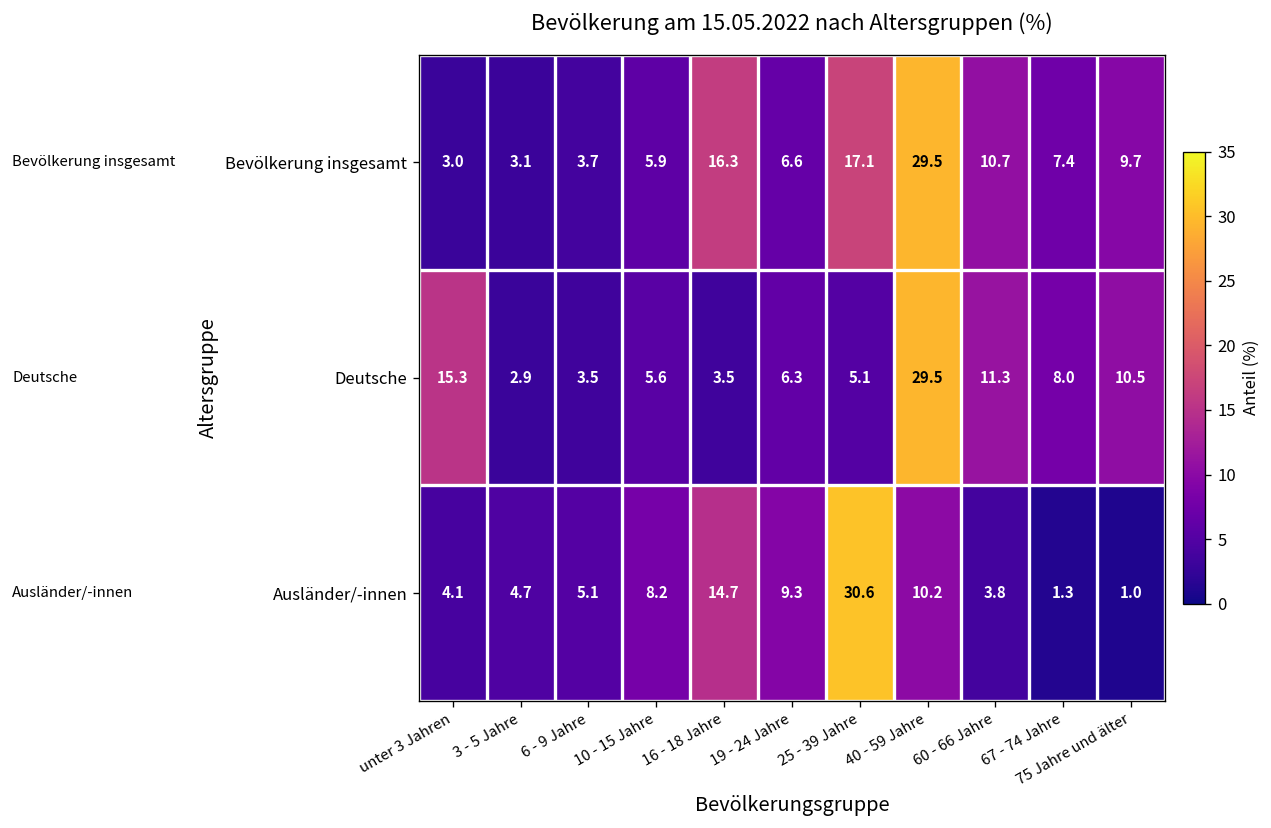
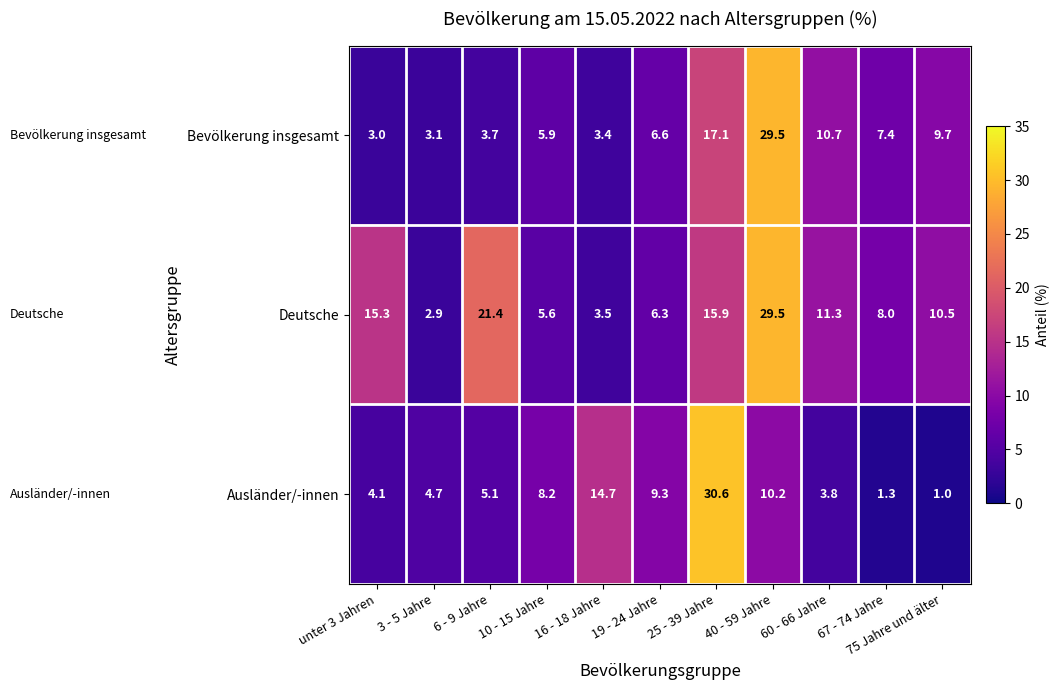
Bevölkerung insgesamt, 16 - 18 Jahre: 16.3 -> 3.4
Deutsche, 6 - 9 Jahre: 3.5 -> 21.4
Deutsche, 25 - 39 Jahre: 5.1 -> 15.9
